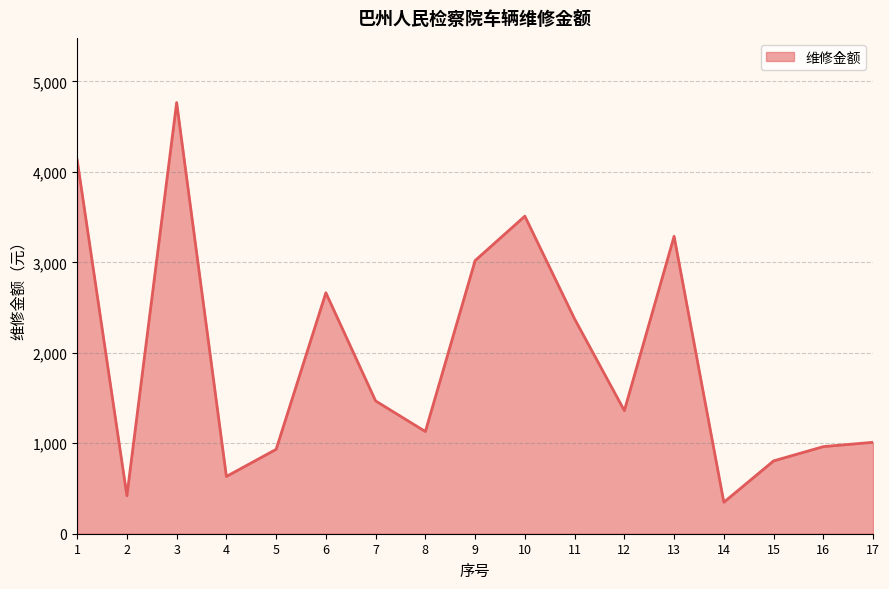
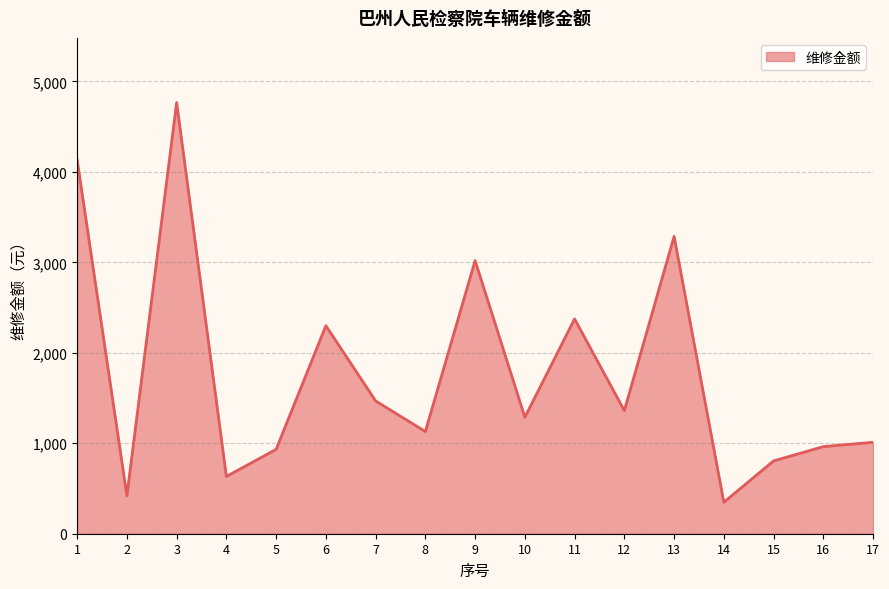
6: 2,700 -> 2,300
10: 3,500 -> 1,300
